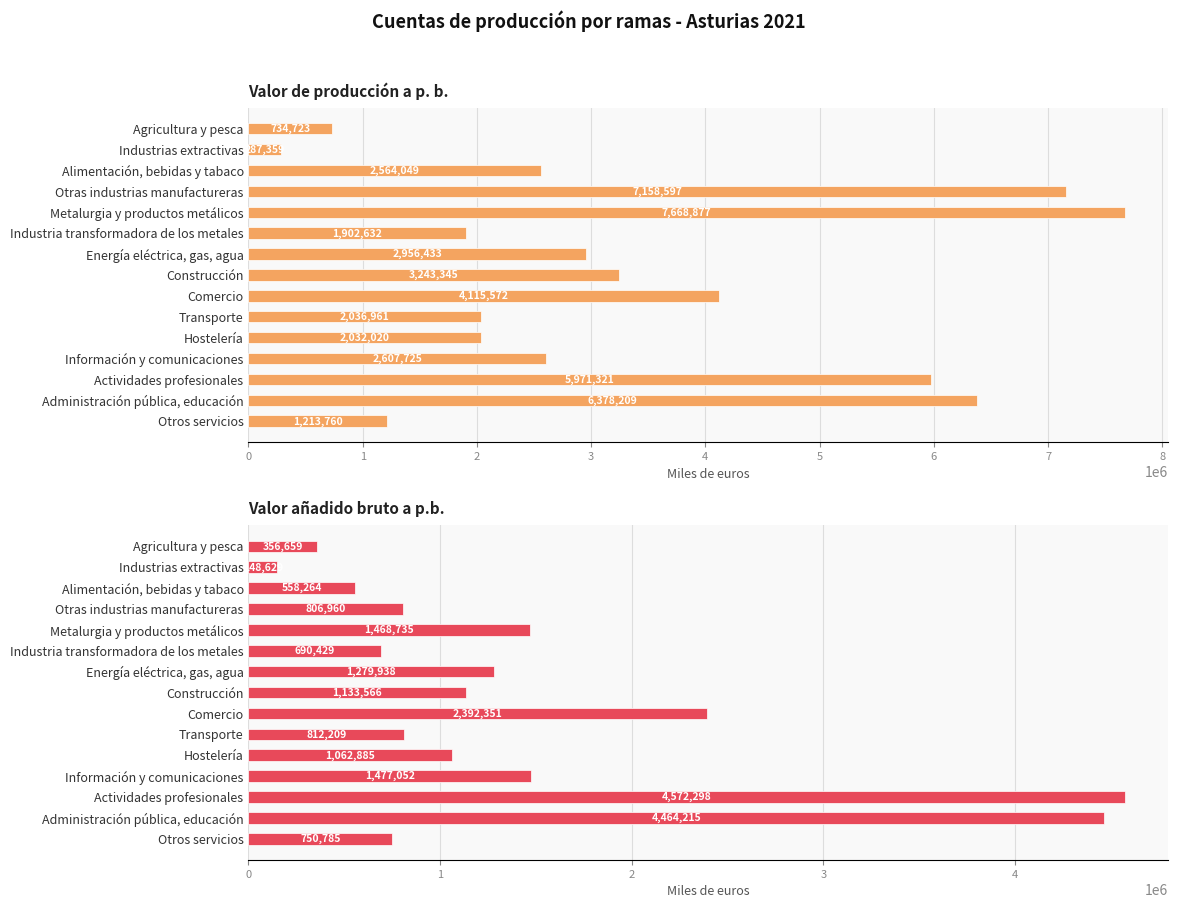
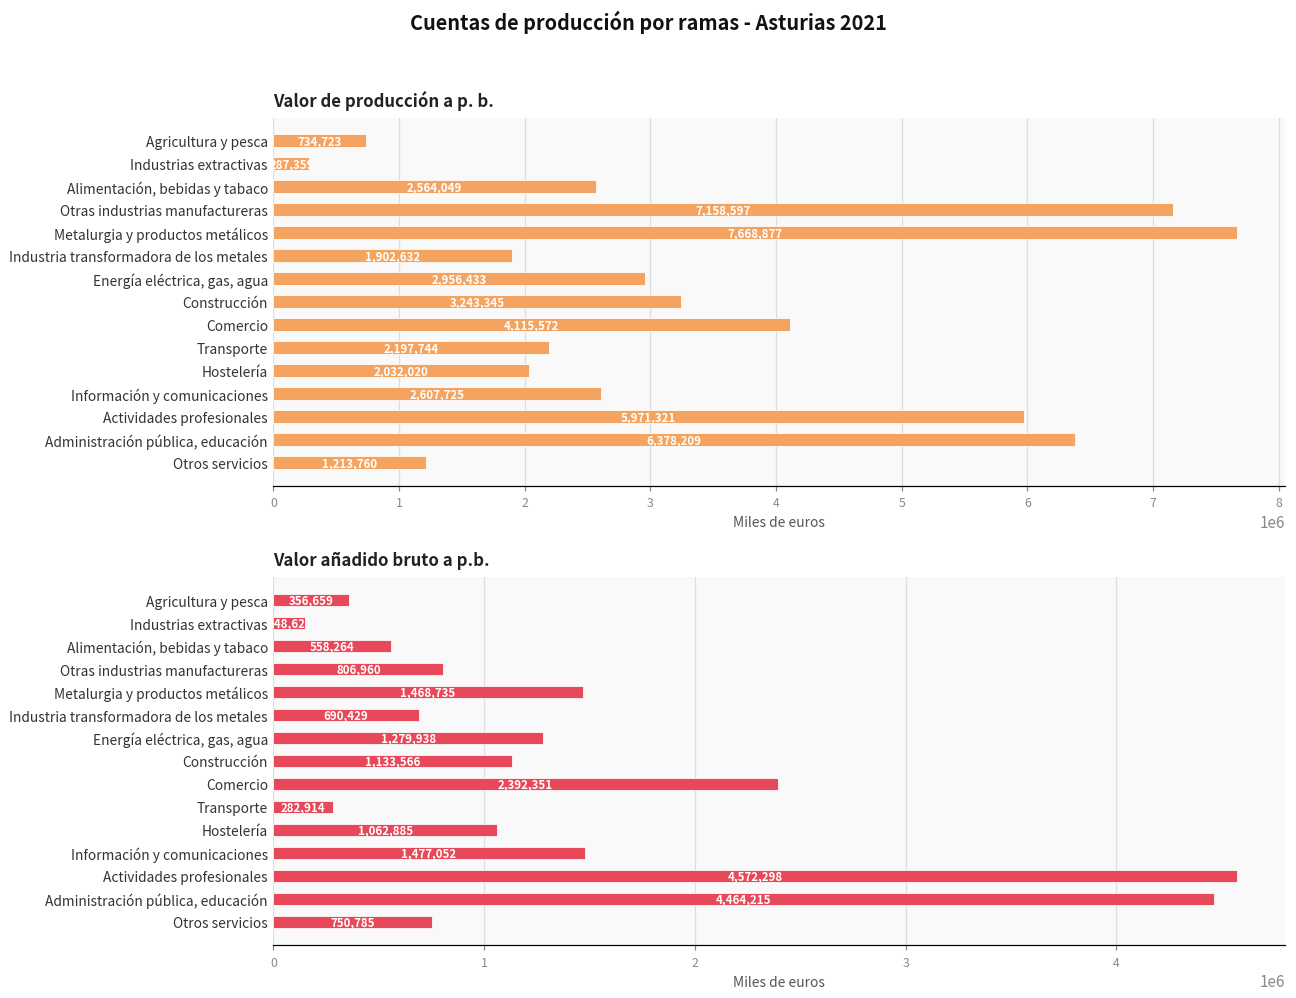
Valor de producción a p. b., Transporte: 2,036,961 -> 2,197,744
Valor añadido bruto a p.b., Transporte: 812,209 -> 282,914
